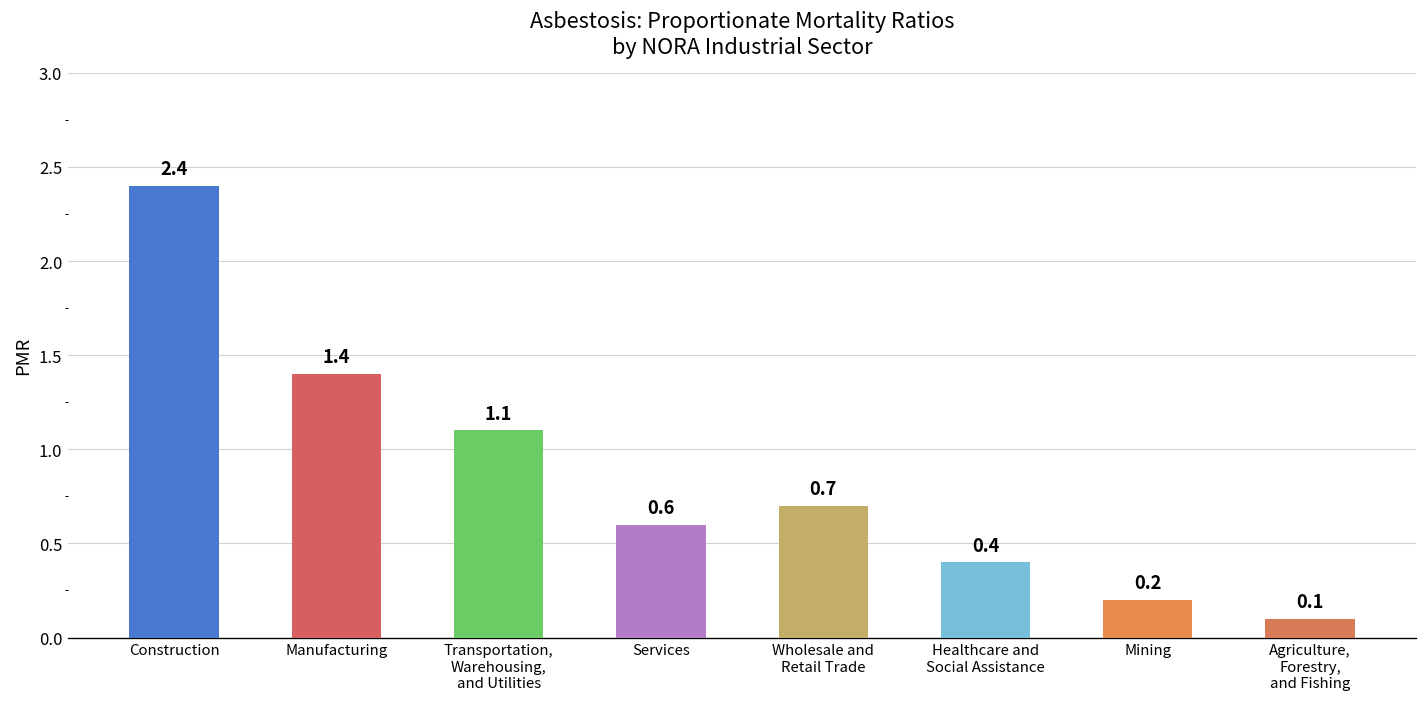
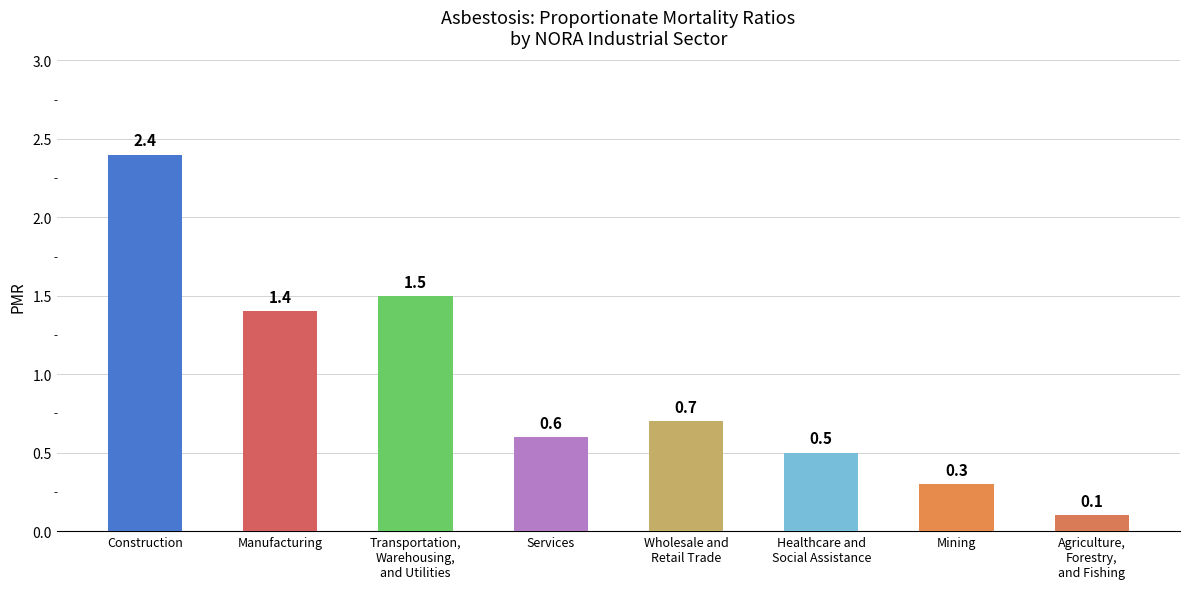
Transportation, Warehousing, and Utilities: 1.1 -> 1.5
Healthcare and Social Assistance: 0.4 -> 0.5
Mining: 0.2 -> 0.3
